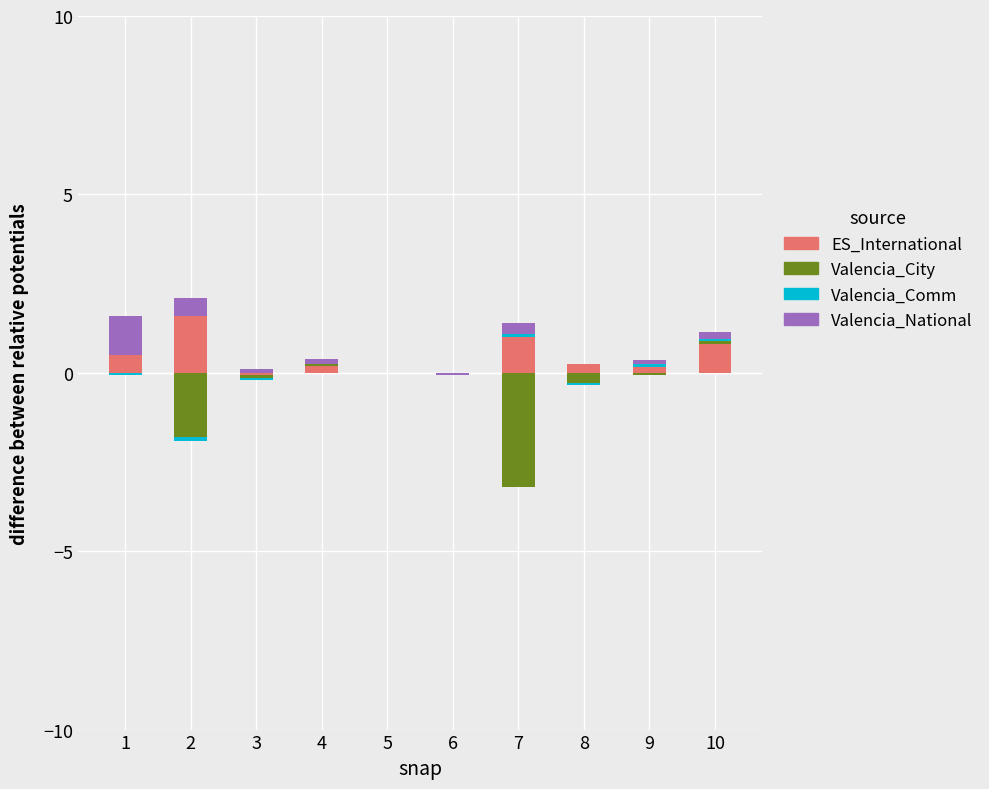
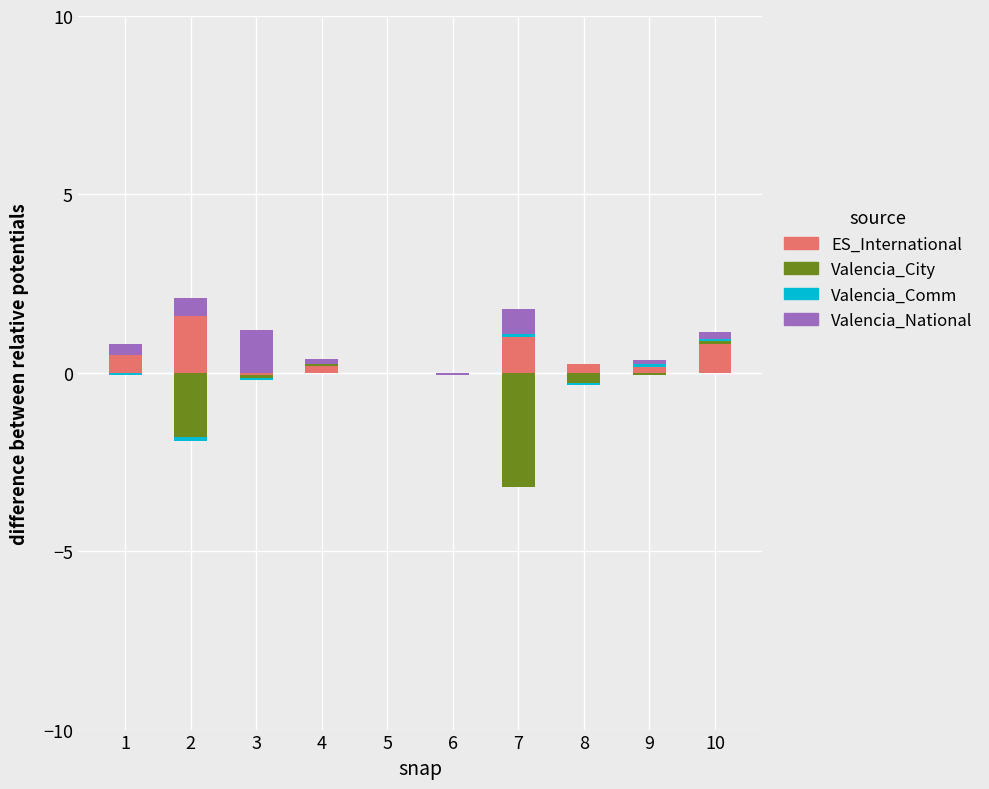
Valencia_National, 1: 1.1 -> 0.3
Valencia_National, 3: 0.1 -> 1.2
Valencia_National, 7: 0.3 -> 0.7
